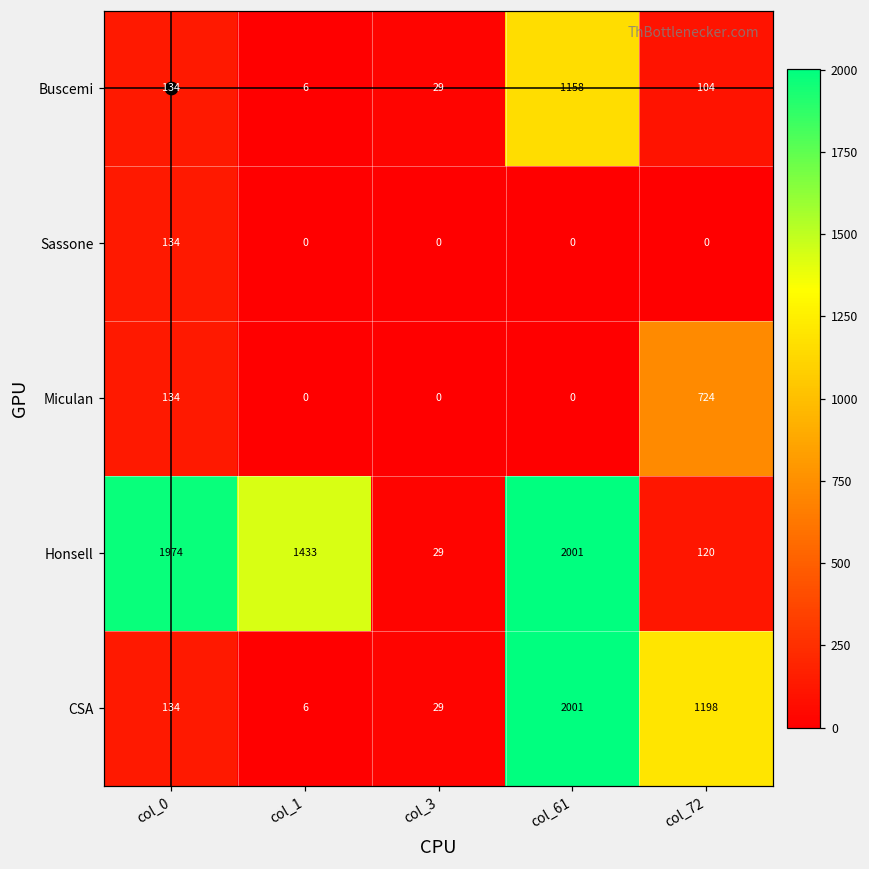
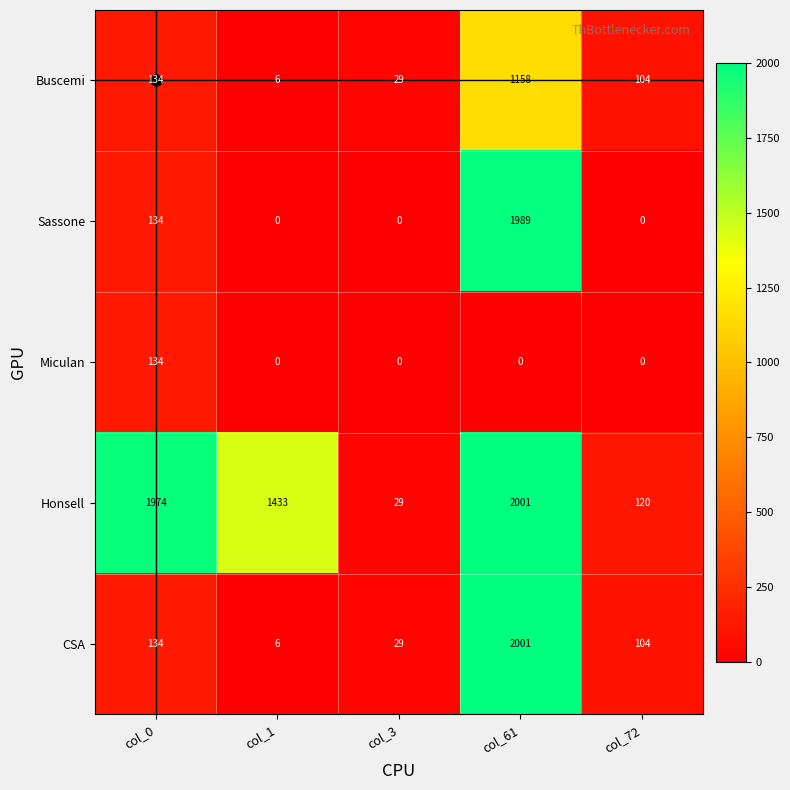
Sassone, col_61: 0 -> 1989
Miculan, col_72: 724 -> 0
CSA, col_72: 1198 -> 104
